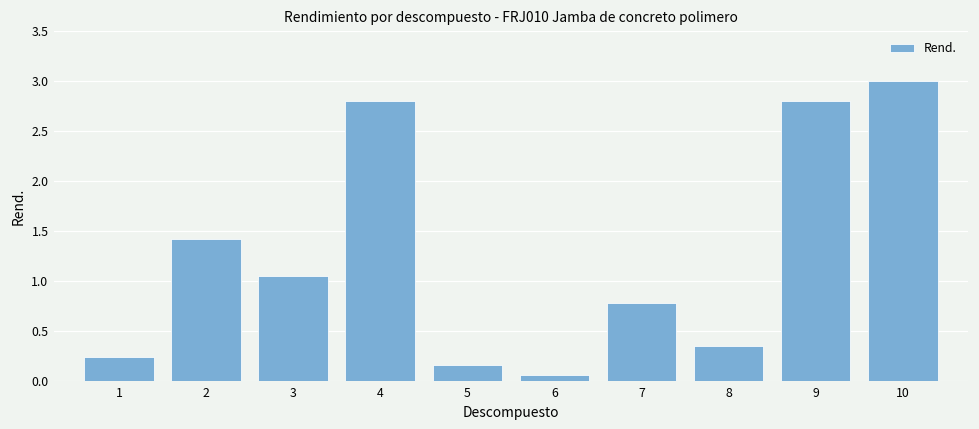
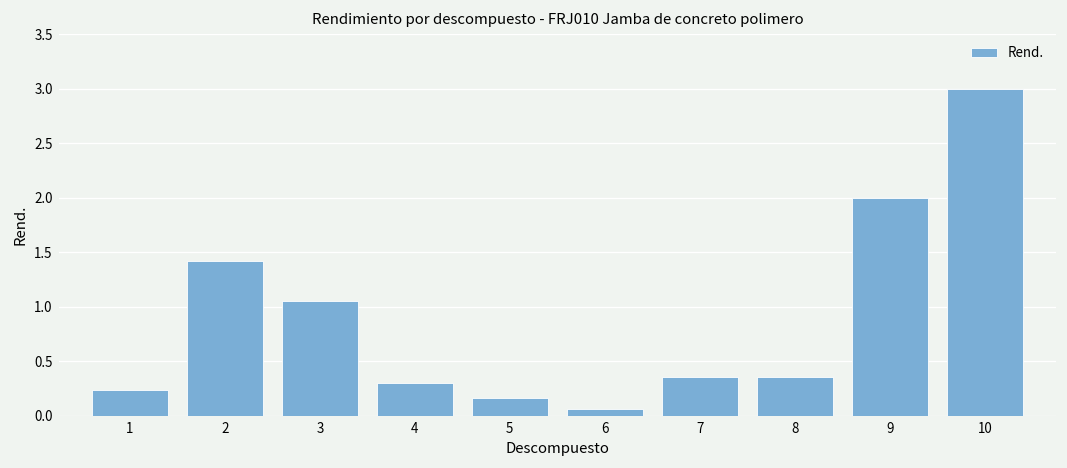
4: 2.8 -> 0.3
7: 0.8 -> 0.4
9: 2.8 -> 2.0
